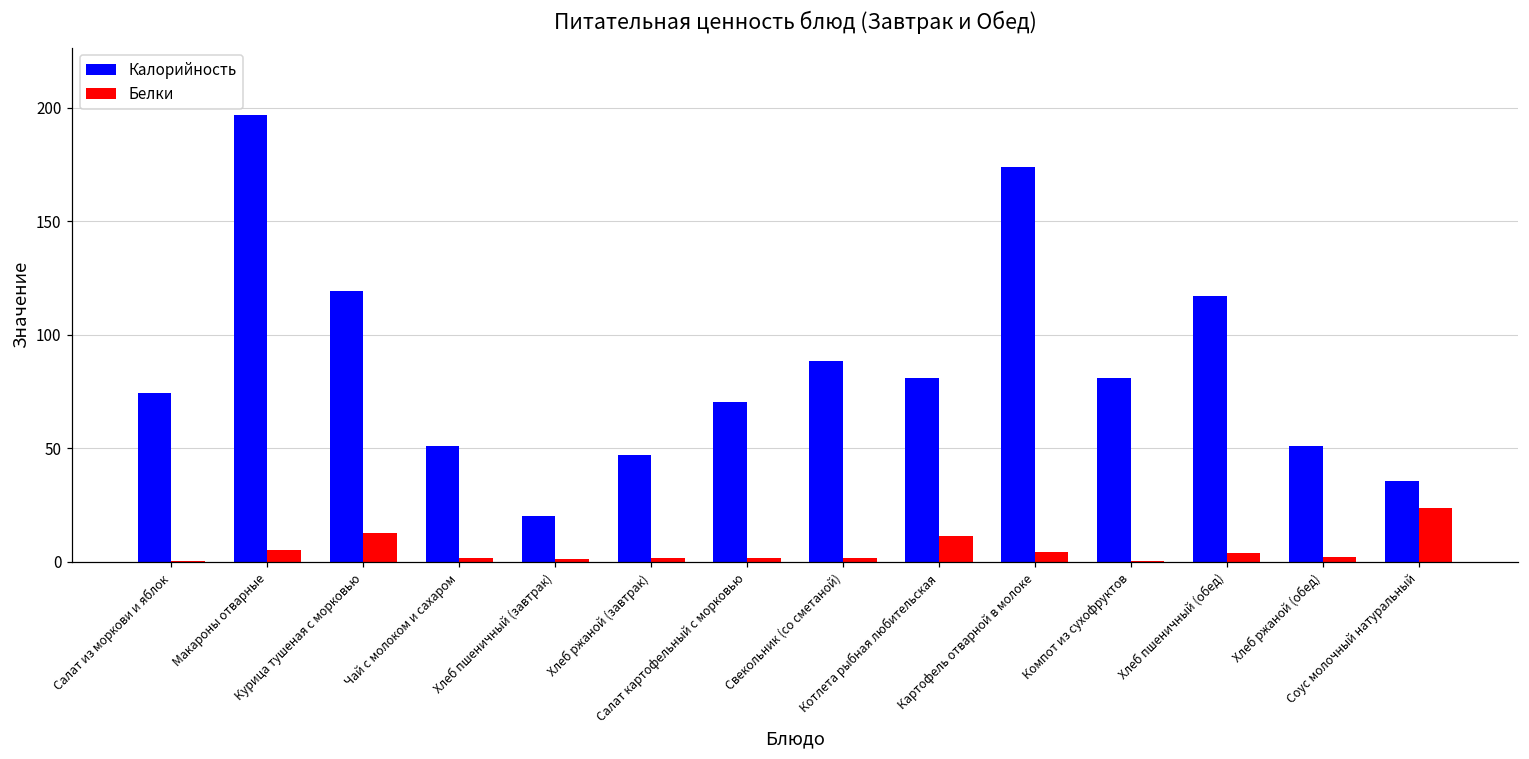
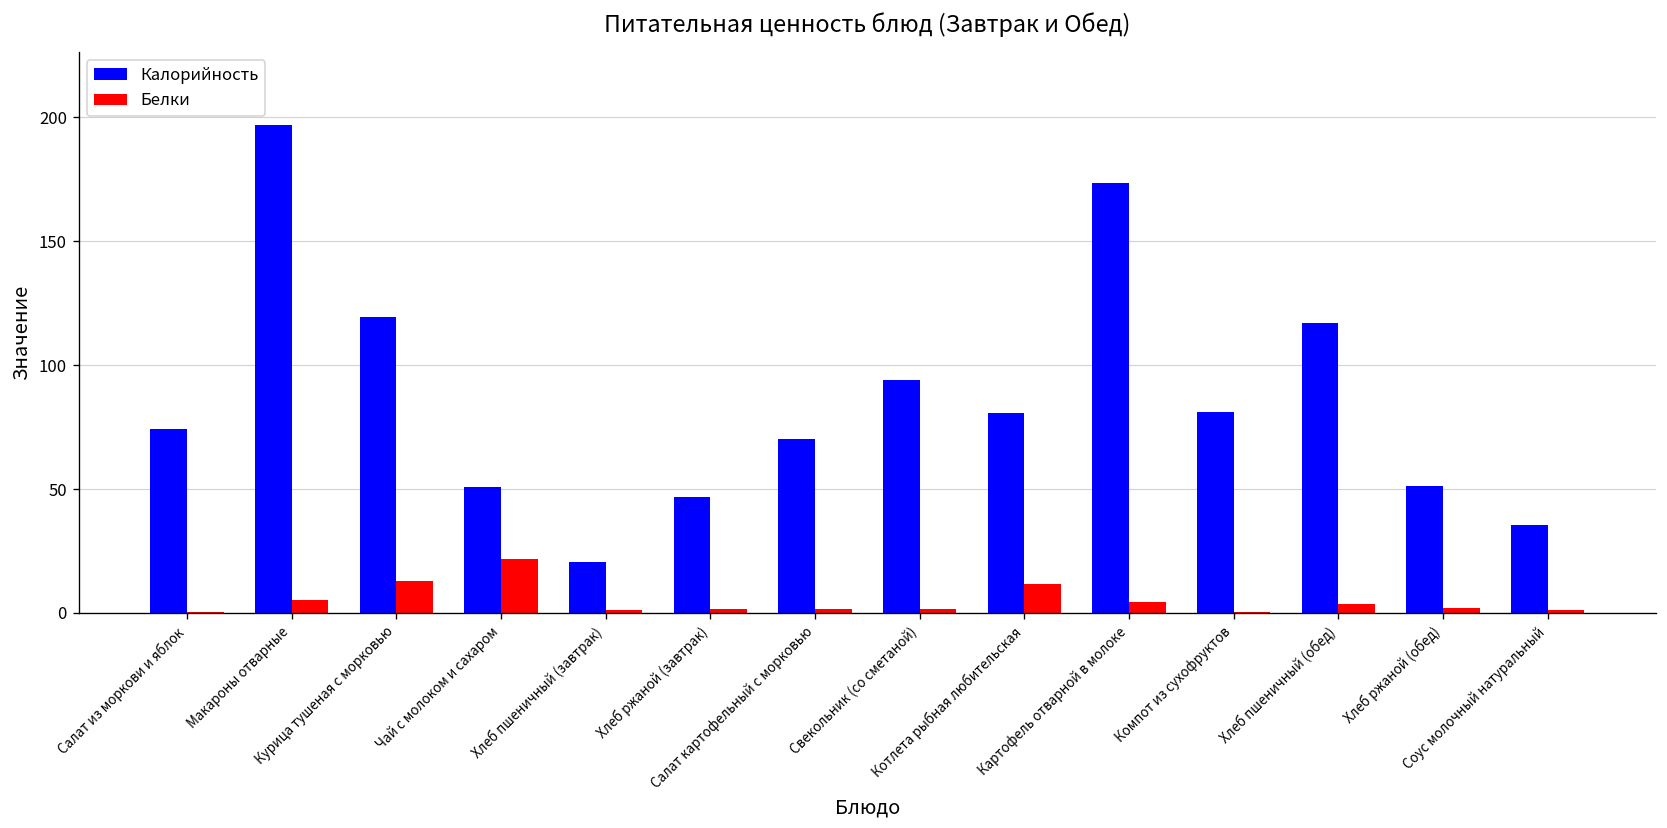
Белки, Чай с молоком и сахаром: 2 -> 22
Калорийность, Свекольник (со сметаной): 88 -> 94
Белки, Соус молочный натуральный: 24 -> 1
